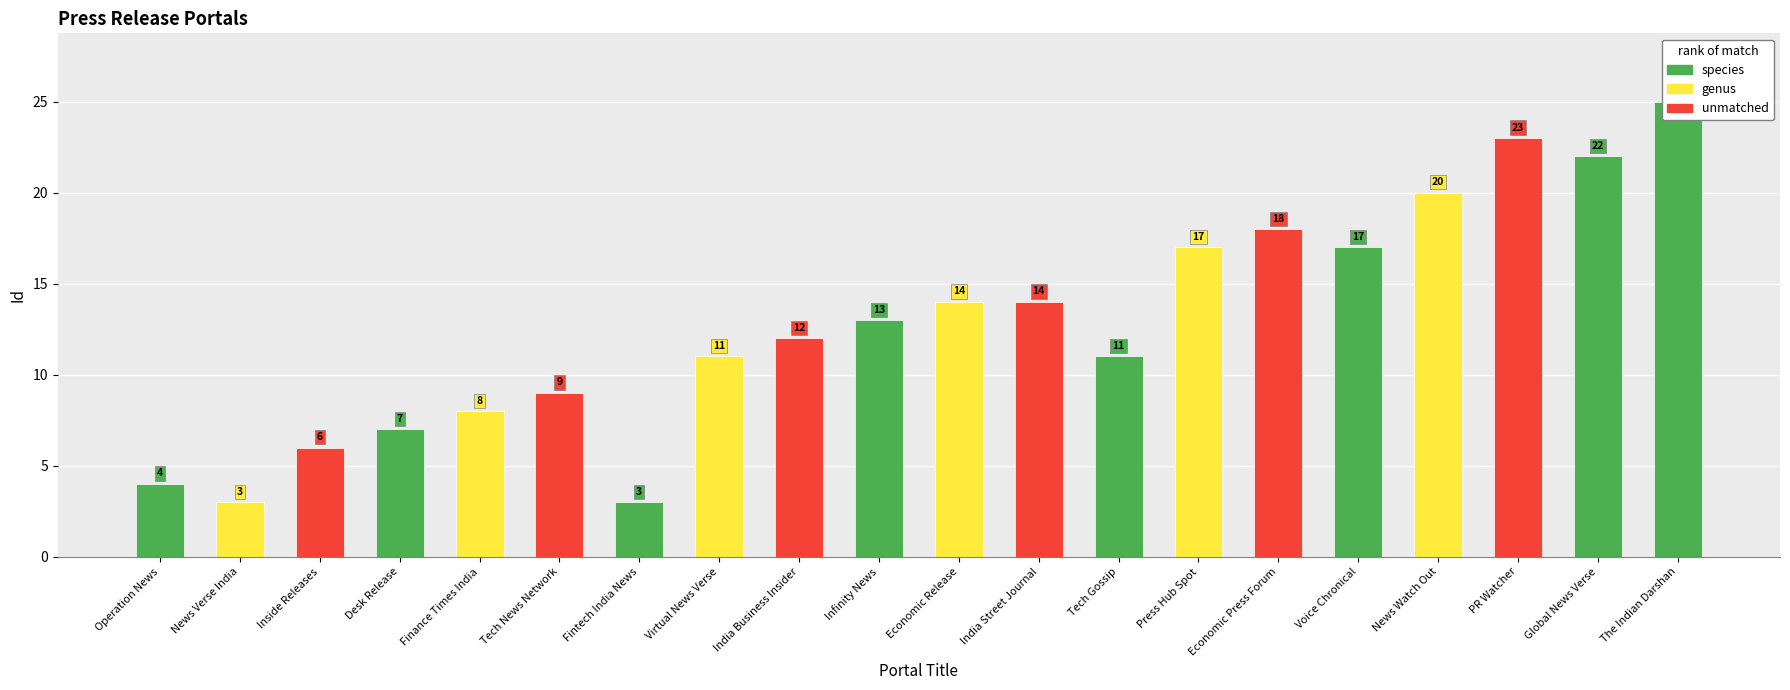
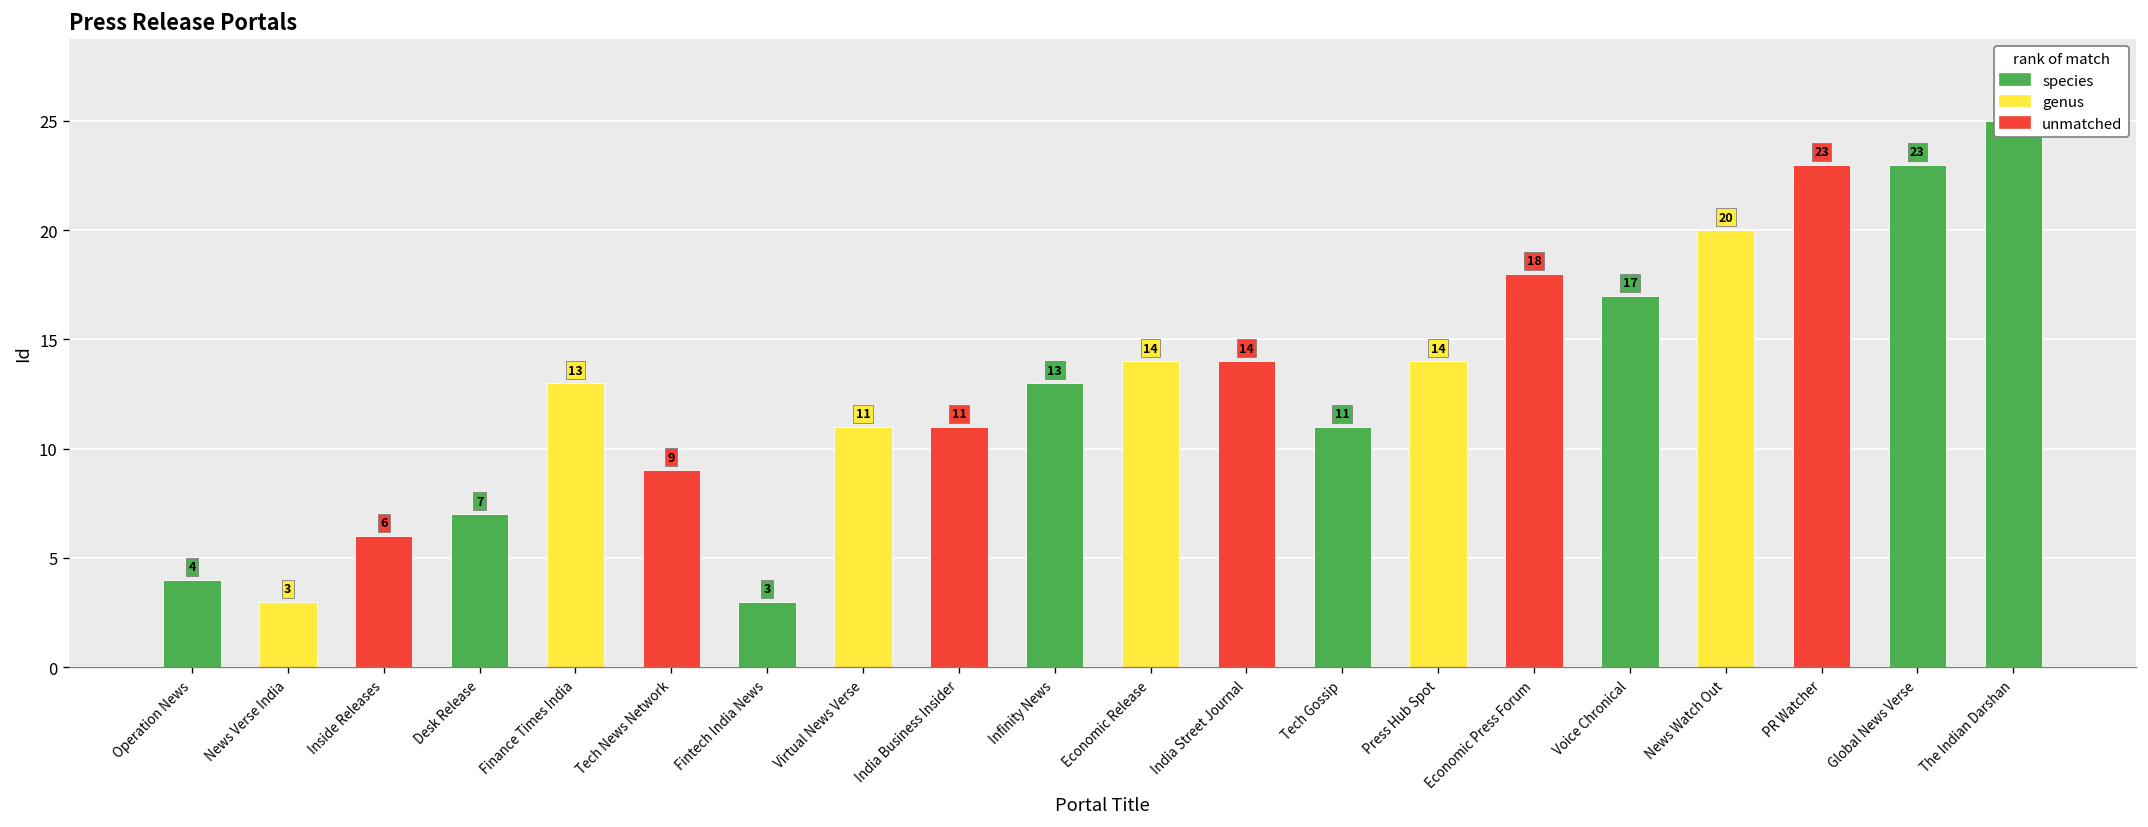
Finance Times India: 8 -> 13
India Business Insider: 12 -> 11
Press Hub Spot: 17 -> 14
Global News Verse: 22 -> 23
